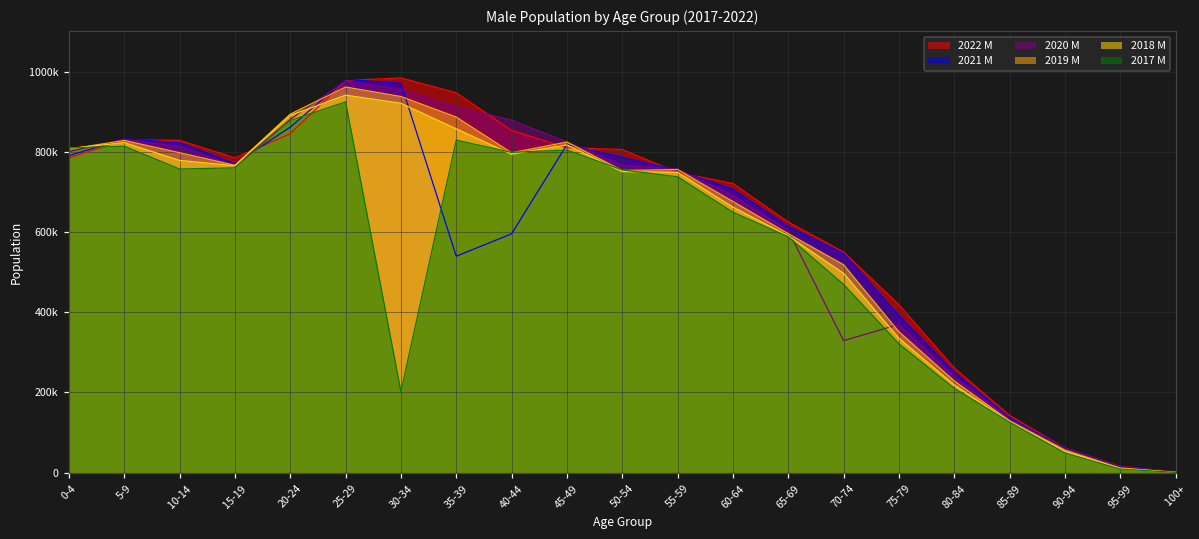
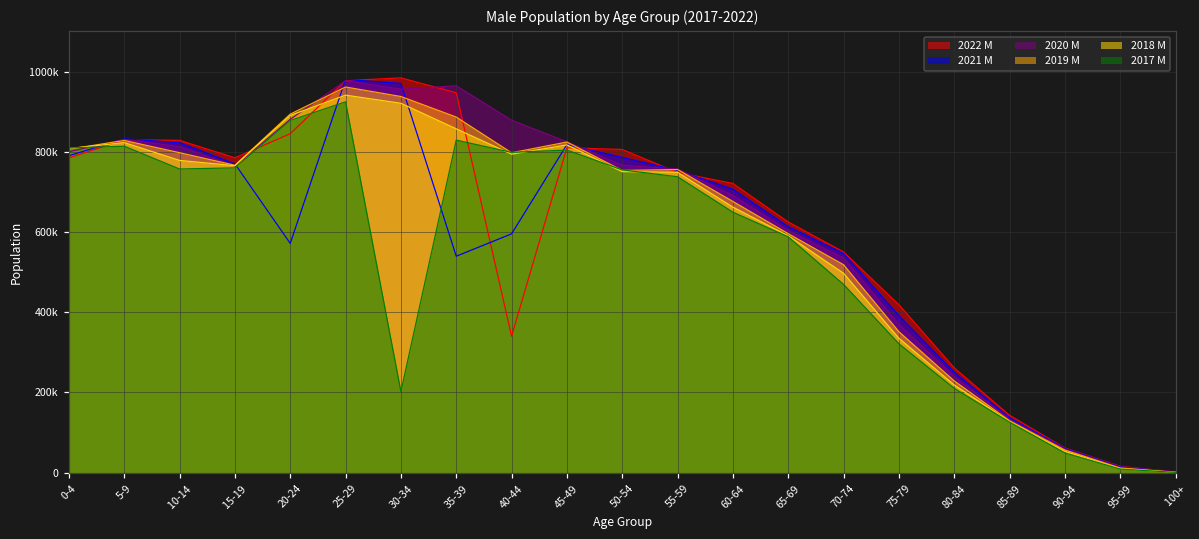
2021 M, 20-24: 860000 -> 570000
2020 M, 35-39: 910000 -> 960000
2022 M, 40-44: 850000 -> 340000
2020 M, 70-74: 330000 -> 540000
